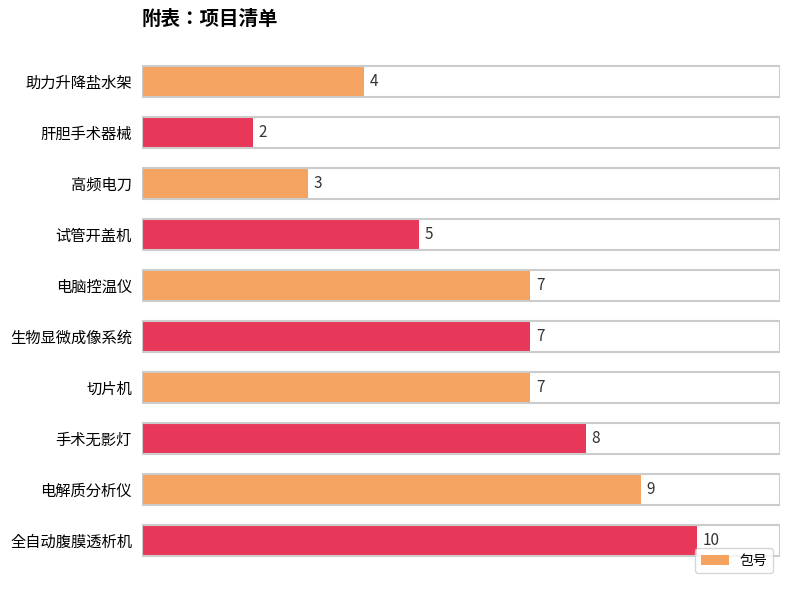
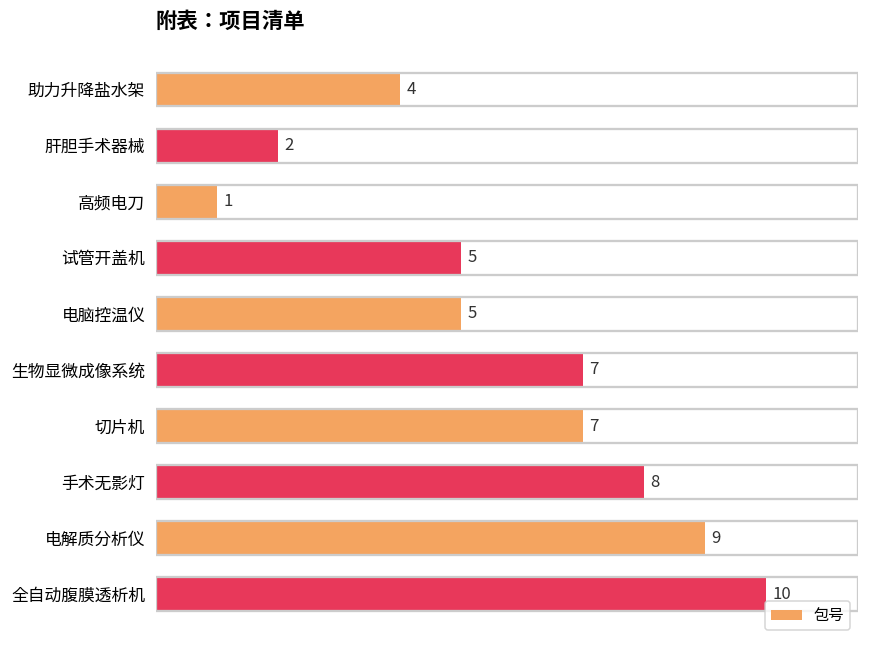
高频电刀: 3 -> 1
电脑控温仪: 7 -> 5
